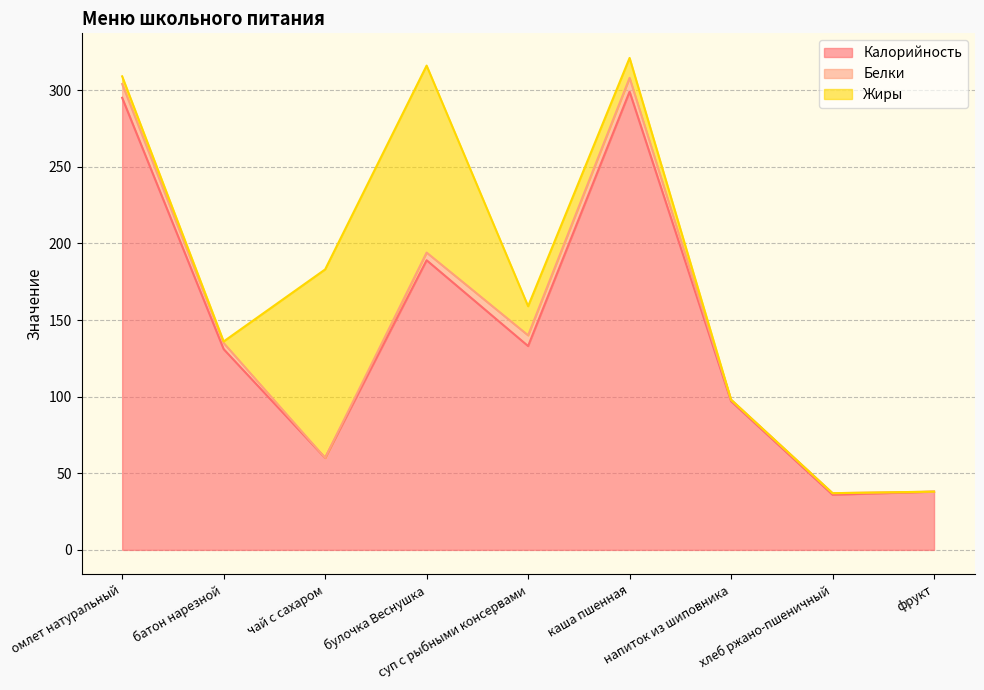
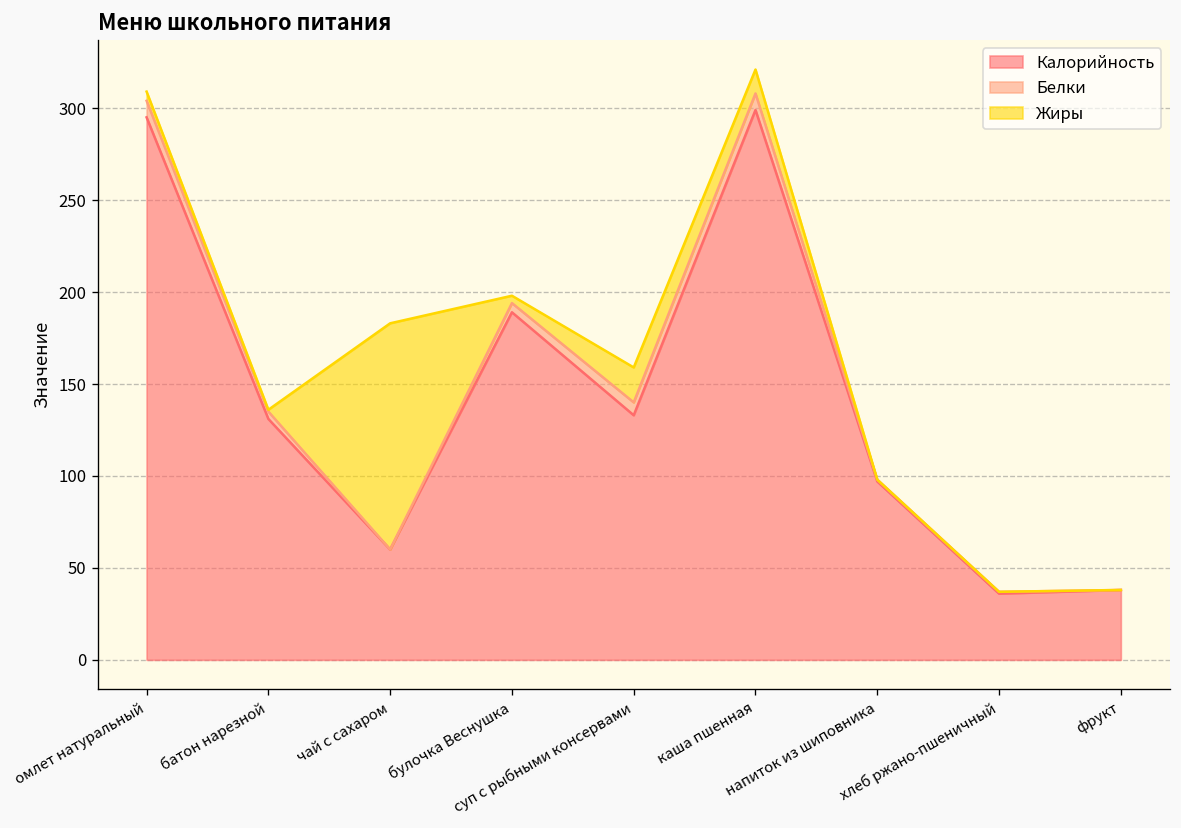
Жиры, булочка Веснушка: 122 -> 4
